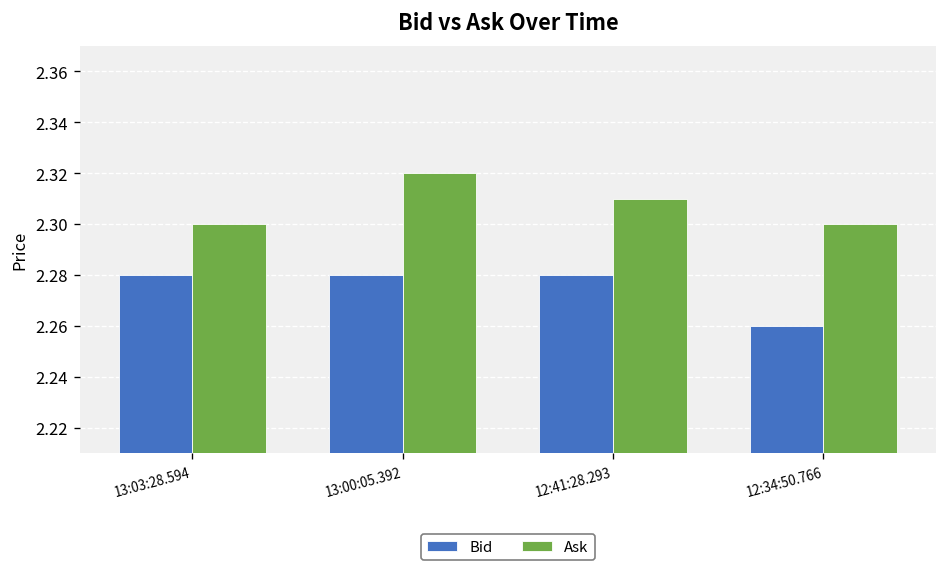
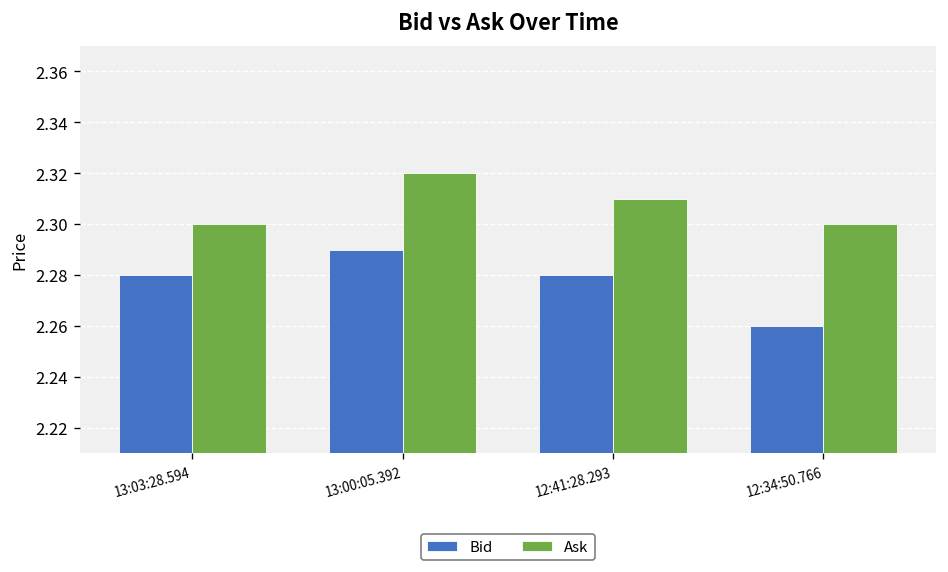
Bid, 13:00:05.392: 2.28 -> 2.29
